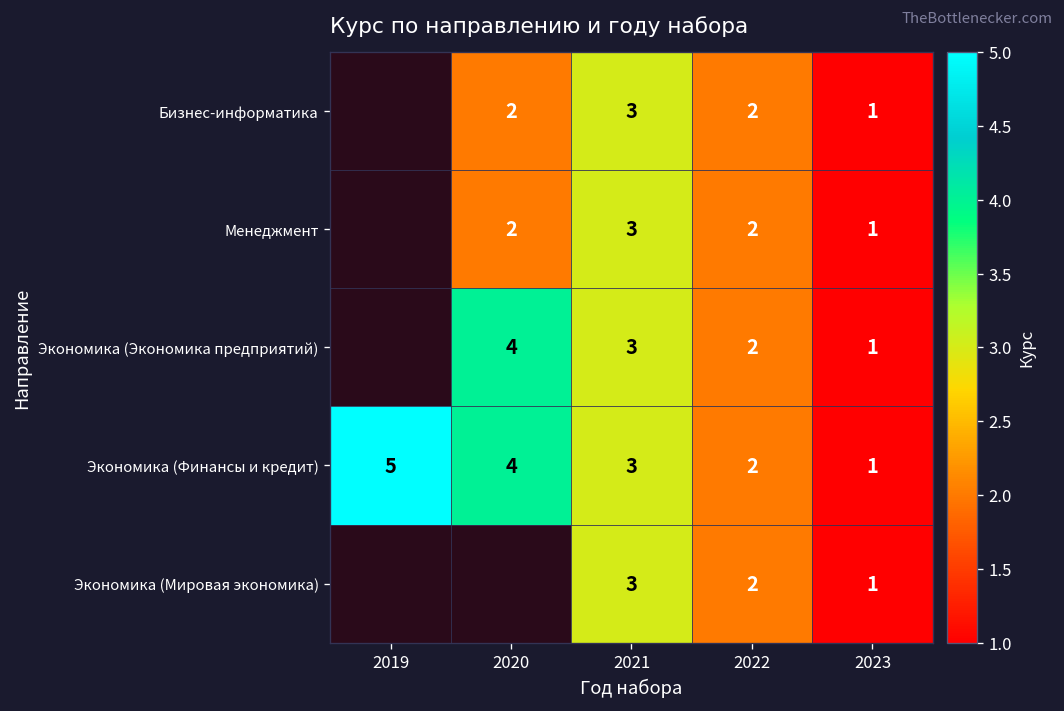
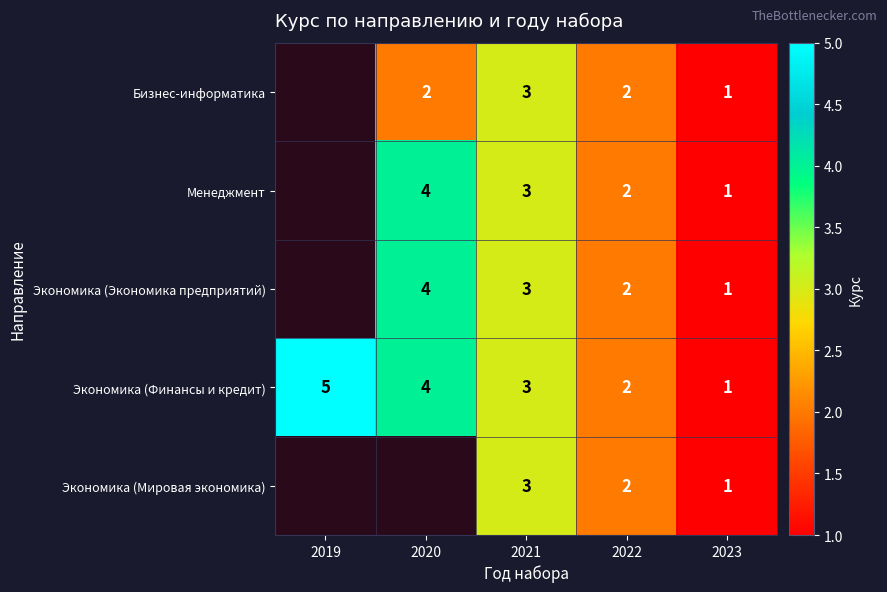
Менеджмент, 2020: 2 -> 4
